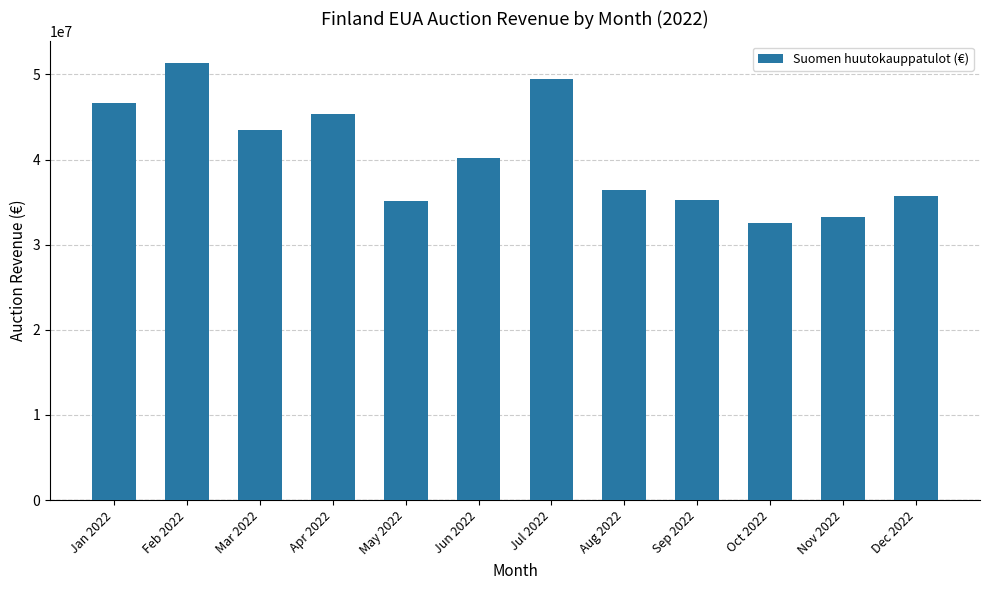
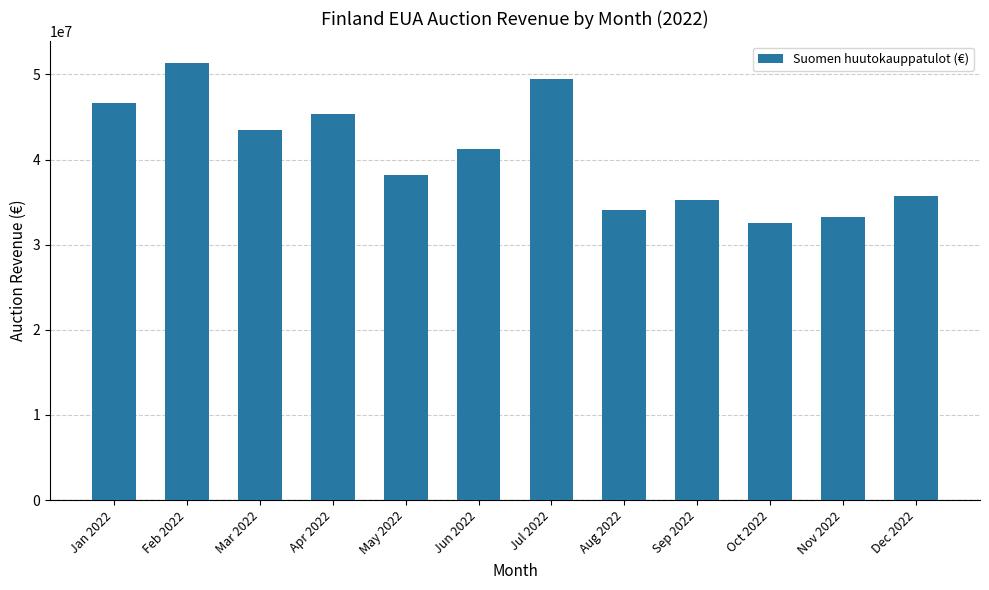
May 2022: 35000000 -> 38000000
Jun 2022: 40000000 -> 41000000
Aug 2022: 36000000 -> 34000000
